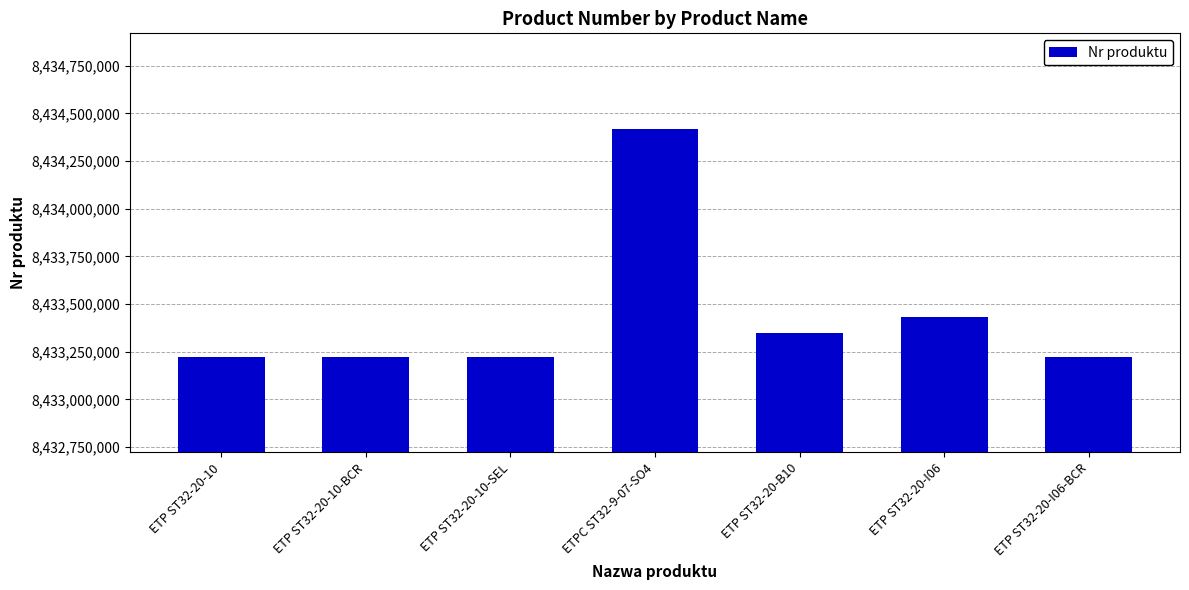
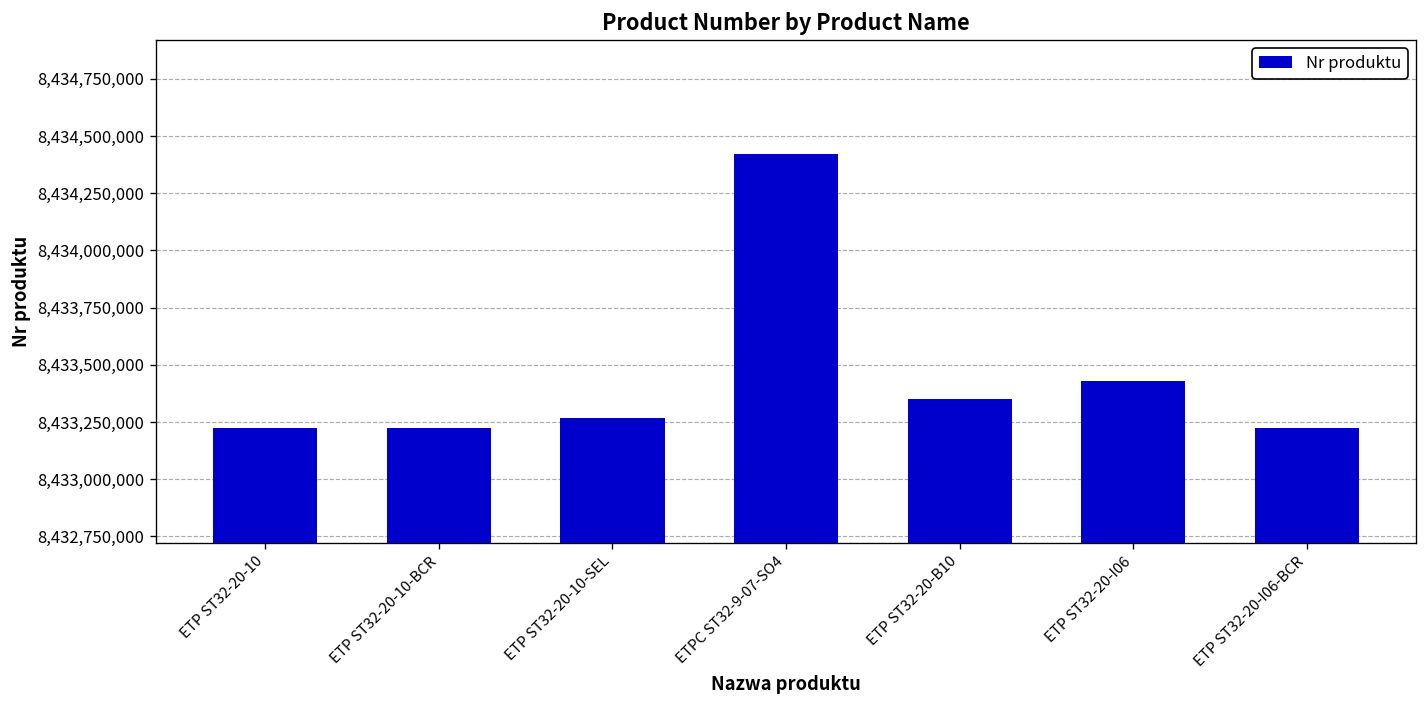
ETP ST32-20-10-SEL: 8,433,220,000 -> 8,433,270,000
